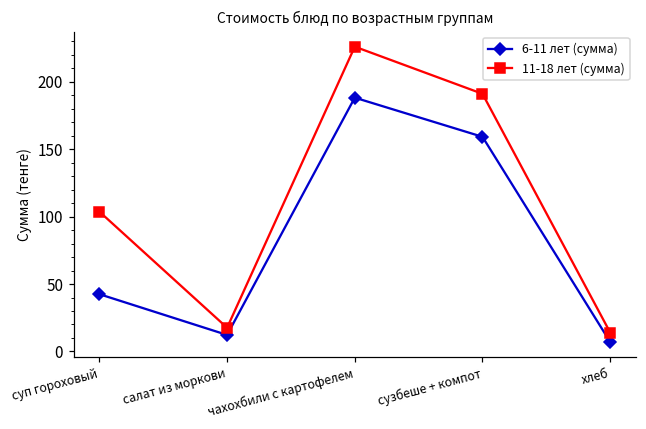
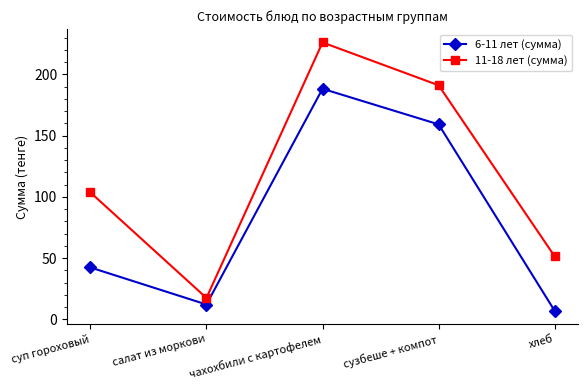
11-18 лет (сумма), хлеб: 14 -> 51
